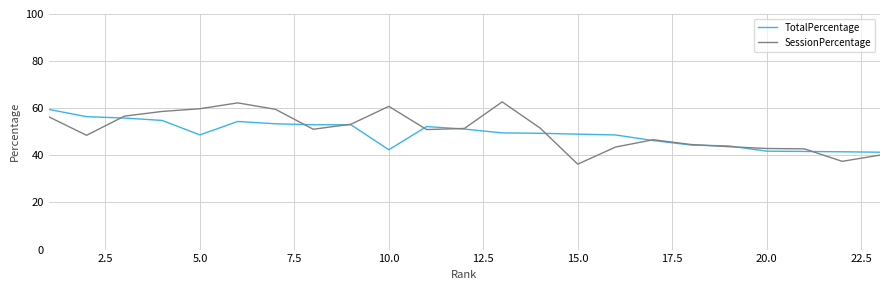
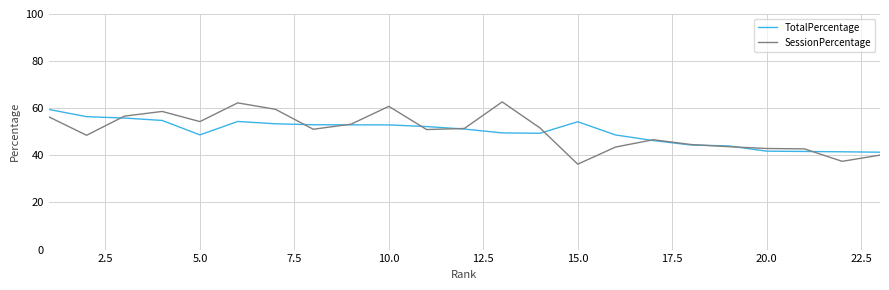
SessionPercentage, 5.0: 60 -> 54
TotalPercentage, 10.0: 42 -> 53
TotalPercentage, 15.0: 49 -> 54
